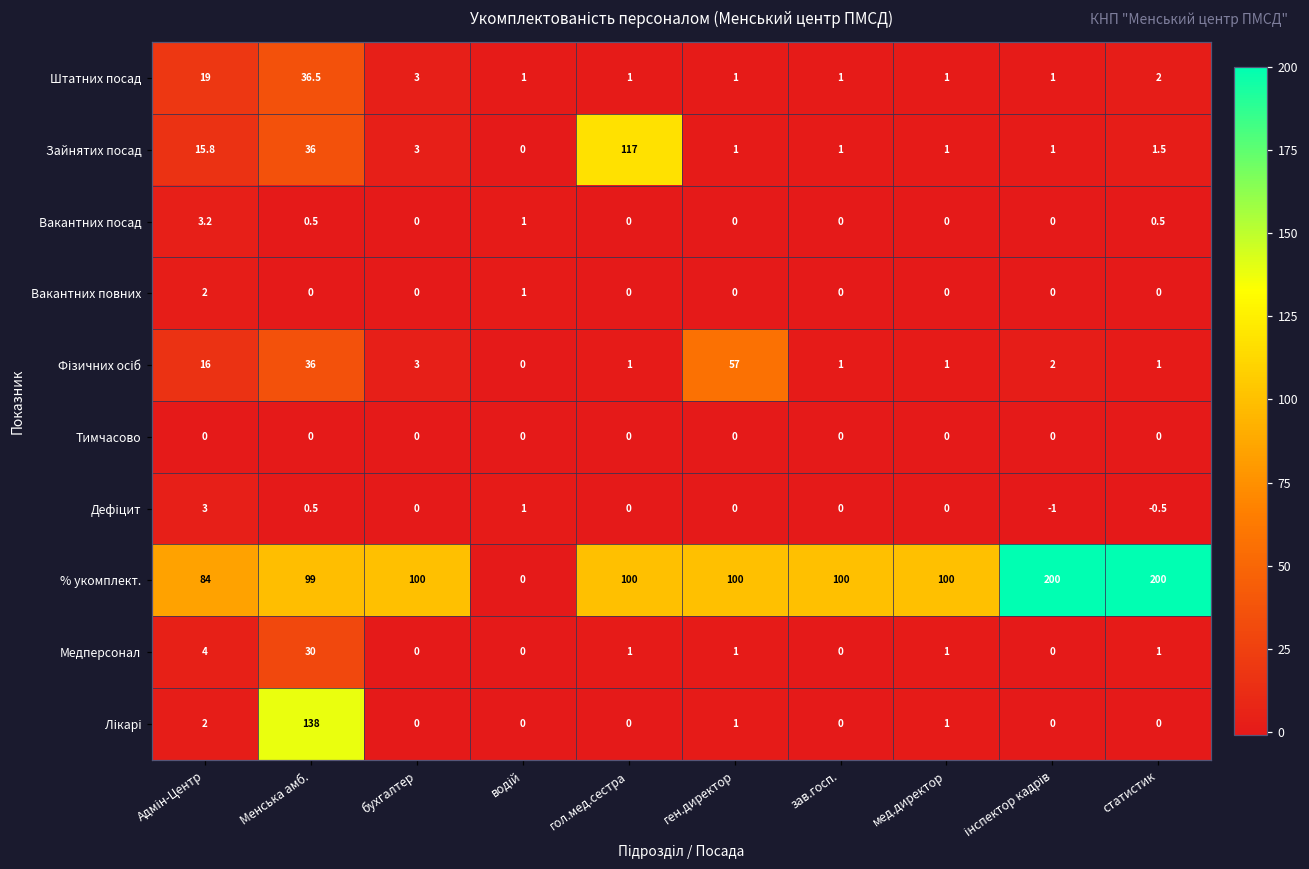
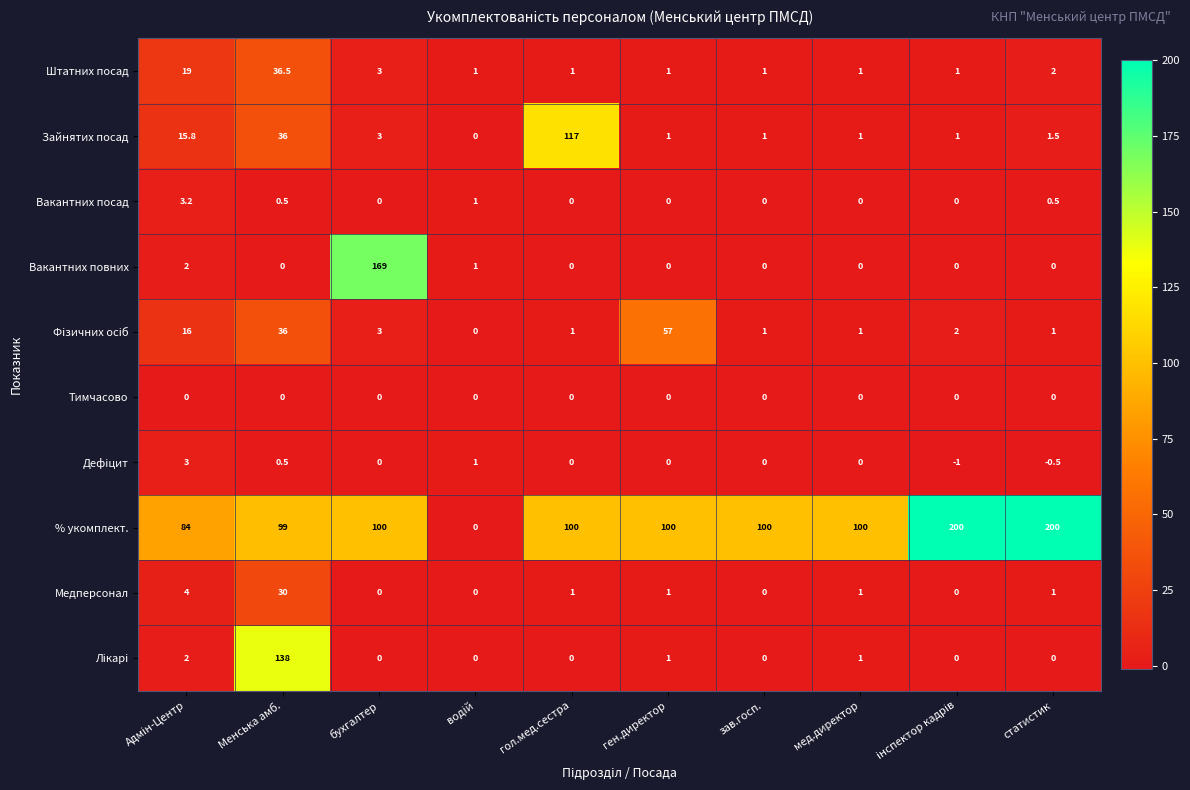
Вакантних повних, бухгалтер: 0 -> 169
